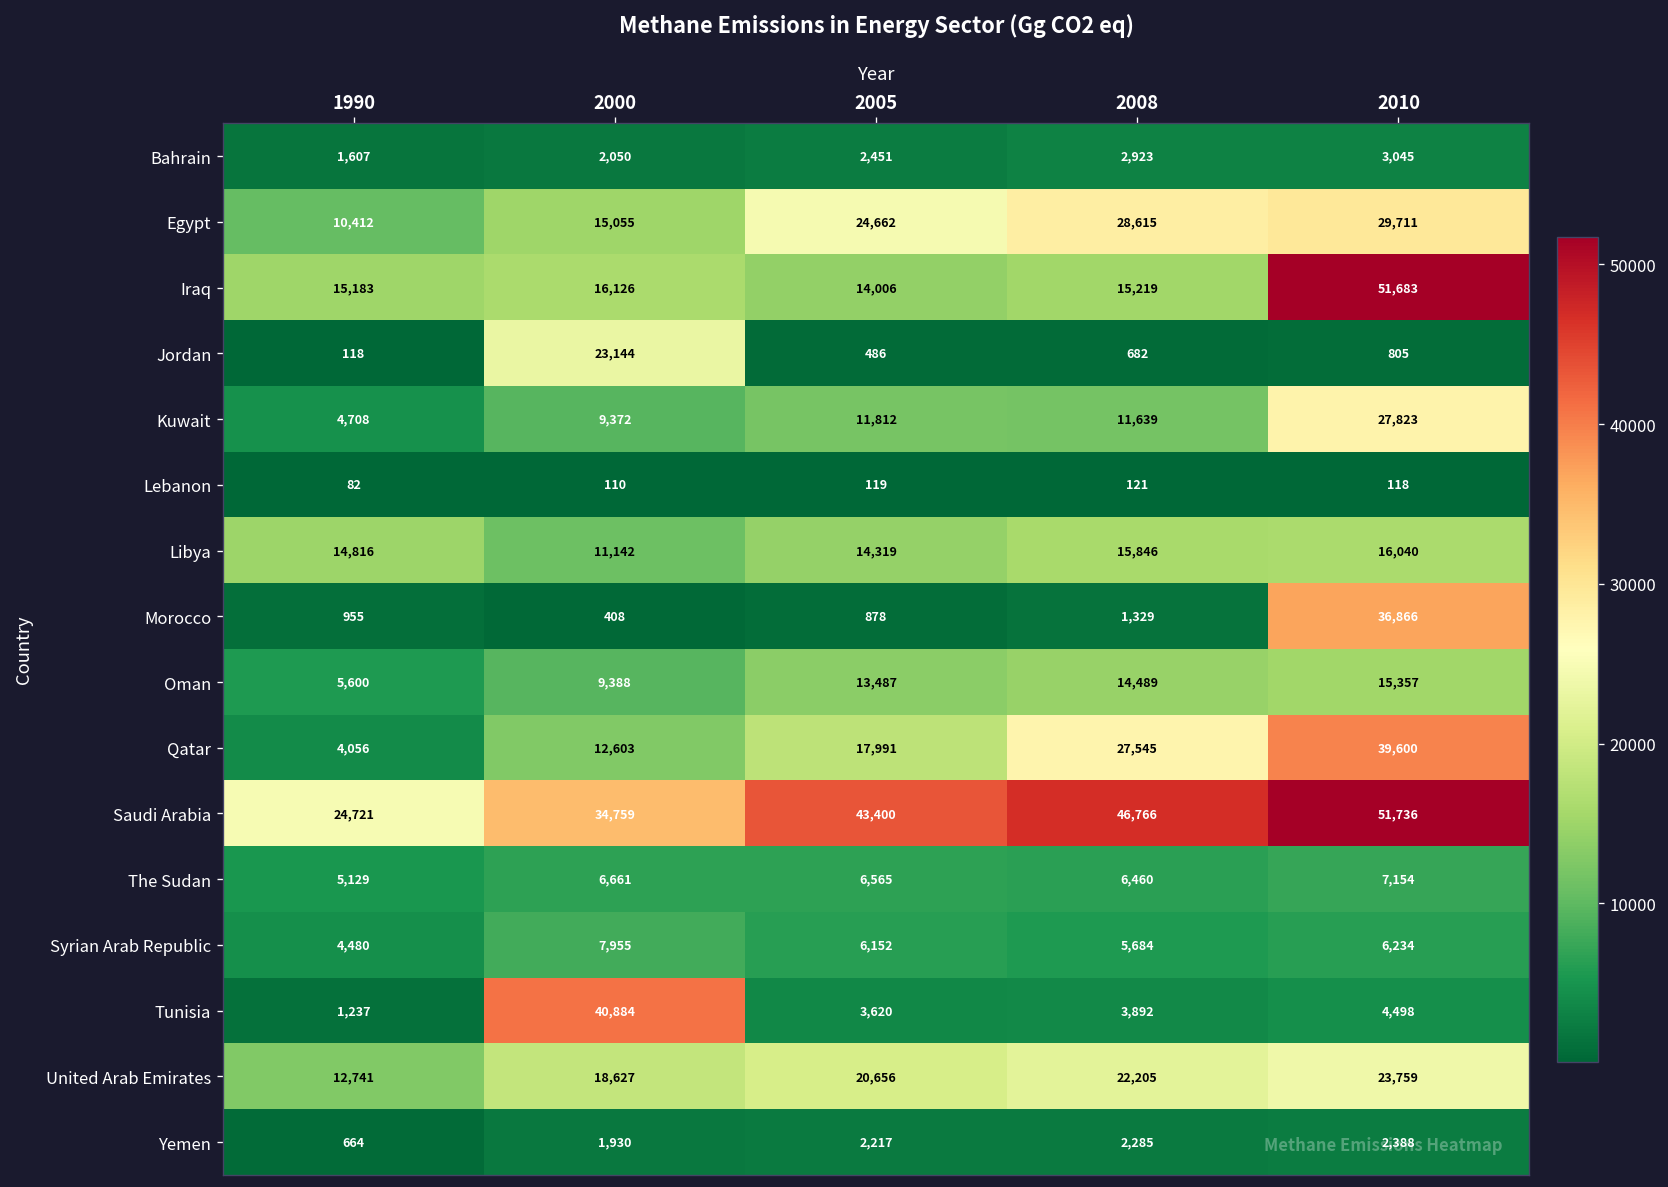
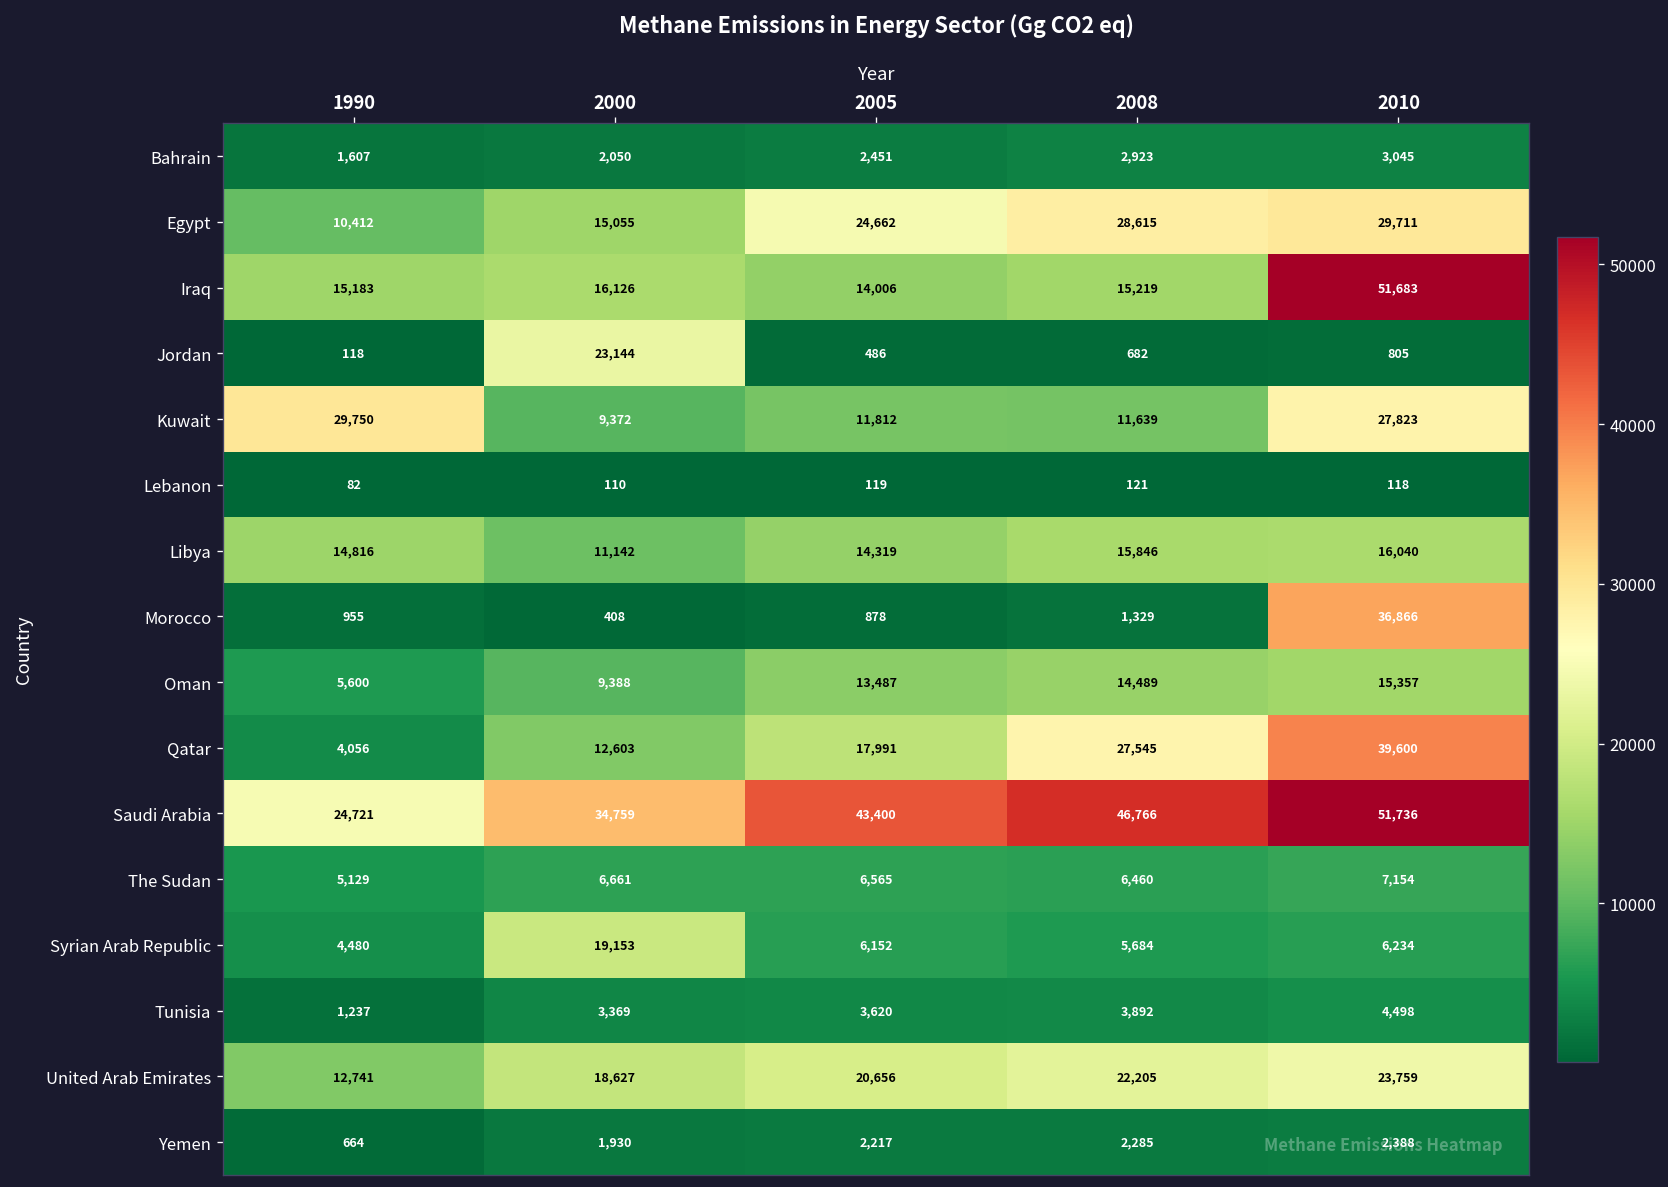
Kuwait, 1990: 4,708 -> 29,750
Syrian Arab Republic, 2000: 7,955 -> 19,153
Tunisia, 2000: 40,884 -> 3,369
